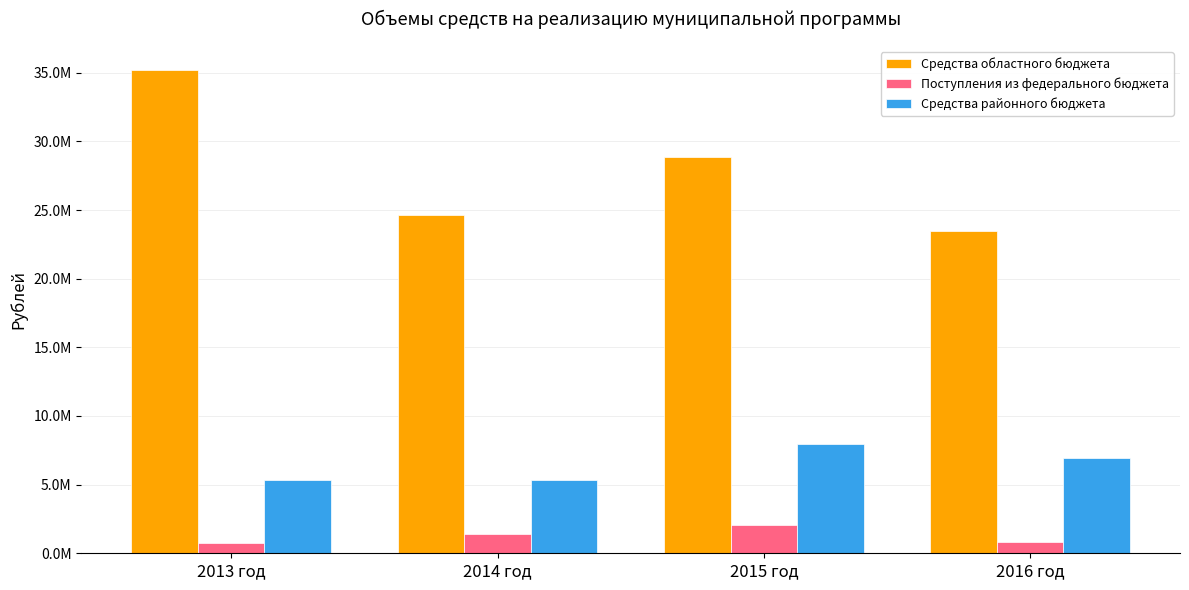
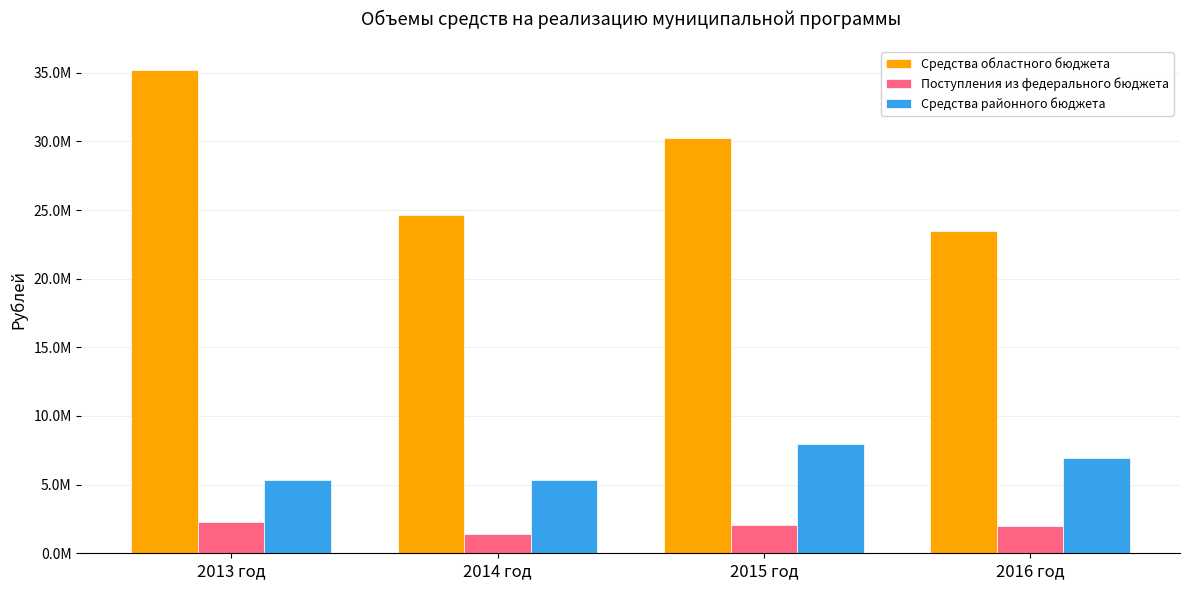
Поступления из федерального бюджета, 2013 год: 700000 -> 2300000
Средства областного бюджета, 2015 год: 28800000 -> 30300000
Поступления из федерального бюджета, 2016 год: 800000 -> 2000000
